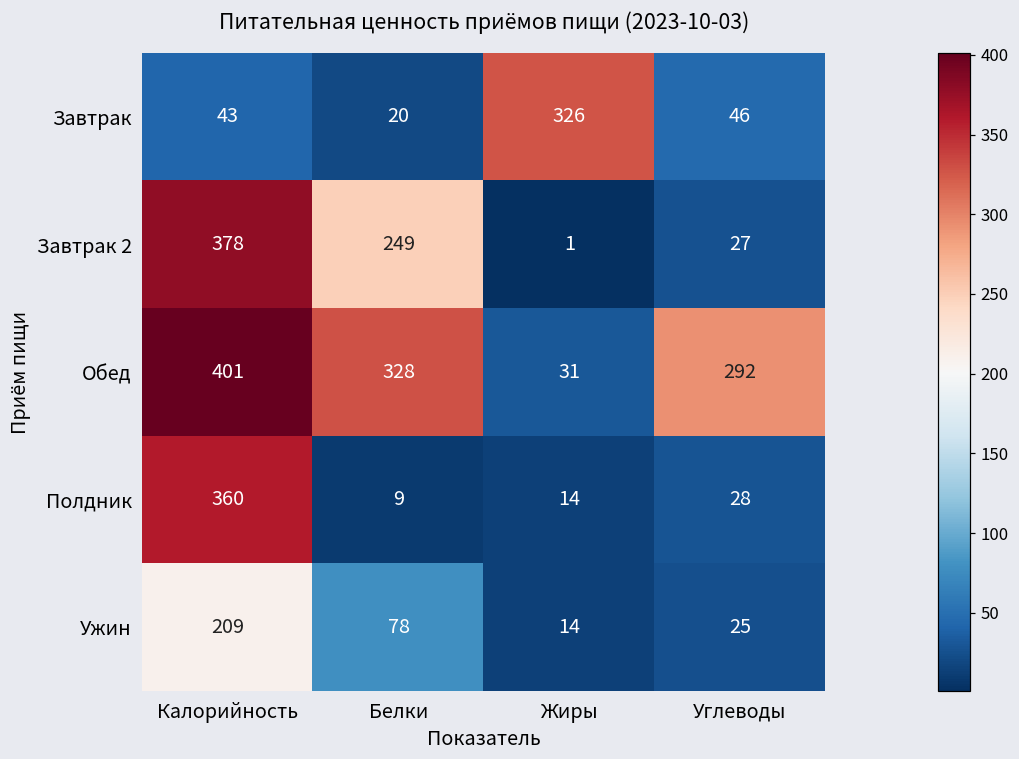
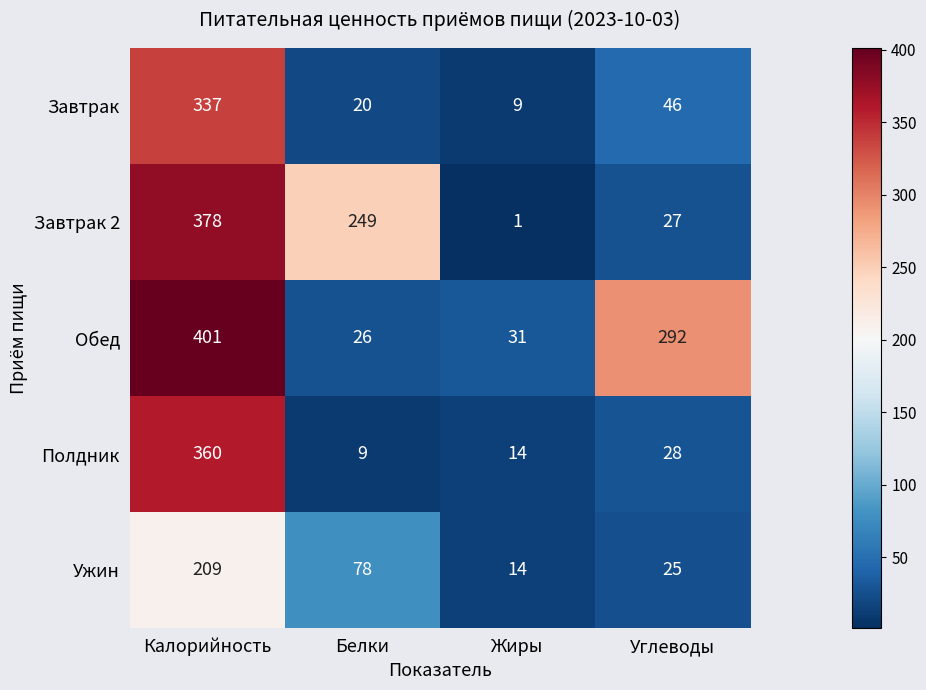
Завтрак, Калорийность: 43 -> 337
Завтрак, Жиры: 326 -> 9
Обед, Белки: 328 -> 26
